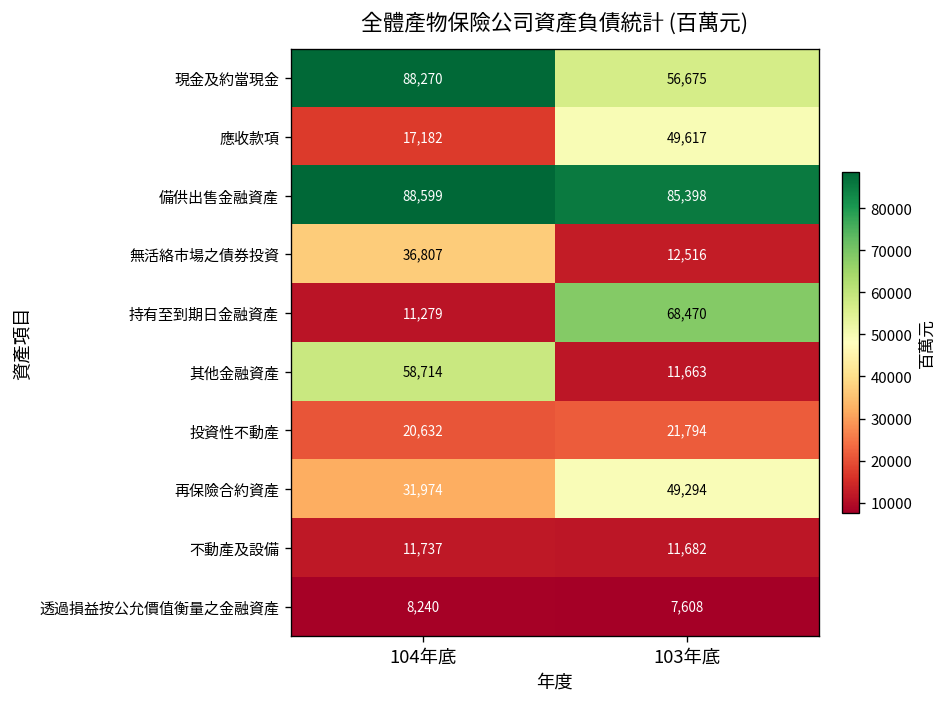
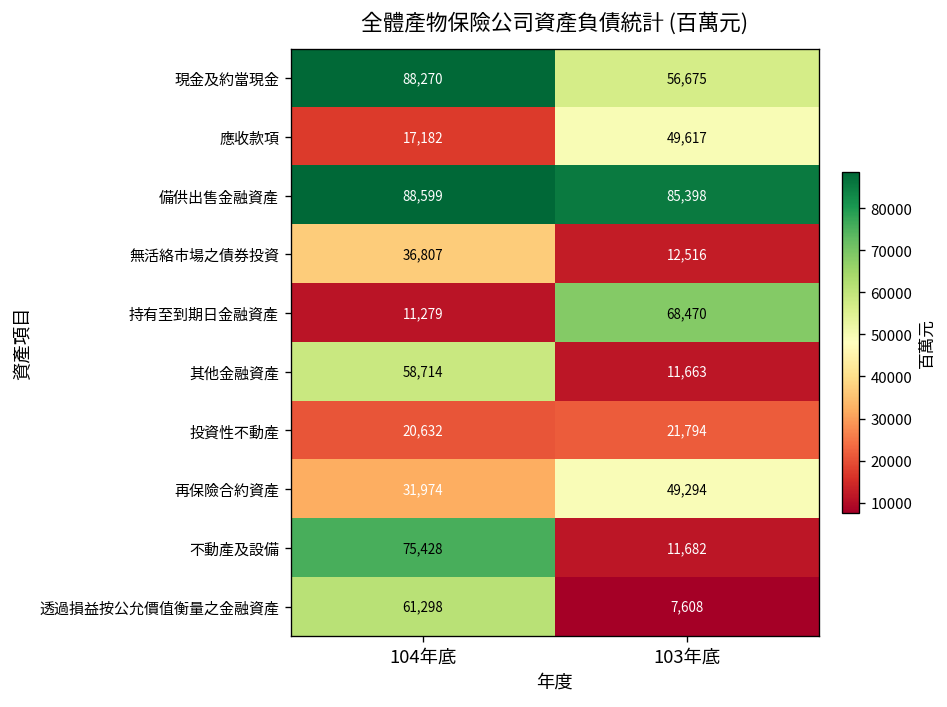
不動產及設備, 104年底: 11,737 -> 75,428
透過損益按公允價值衡量之金融資產, 104年底: 8,240 -> 61,298
